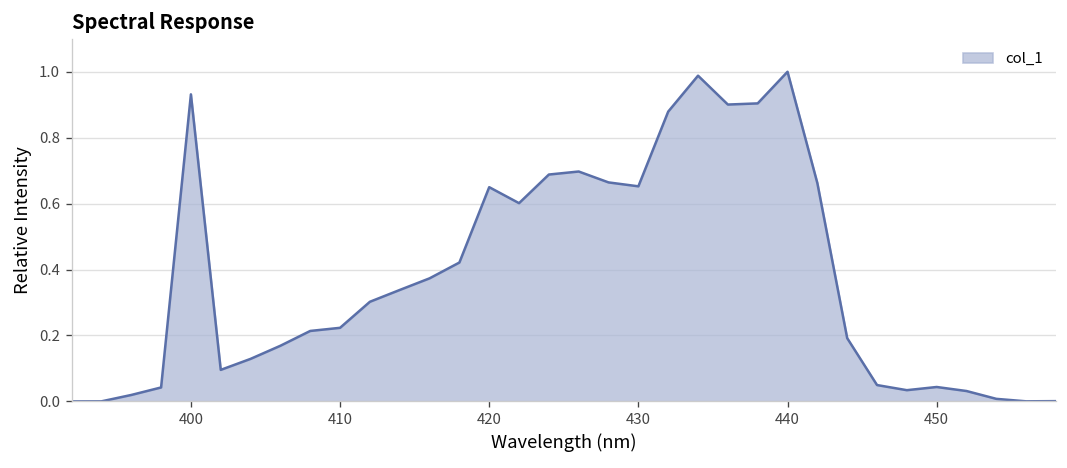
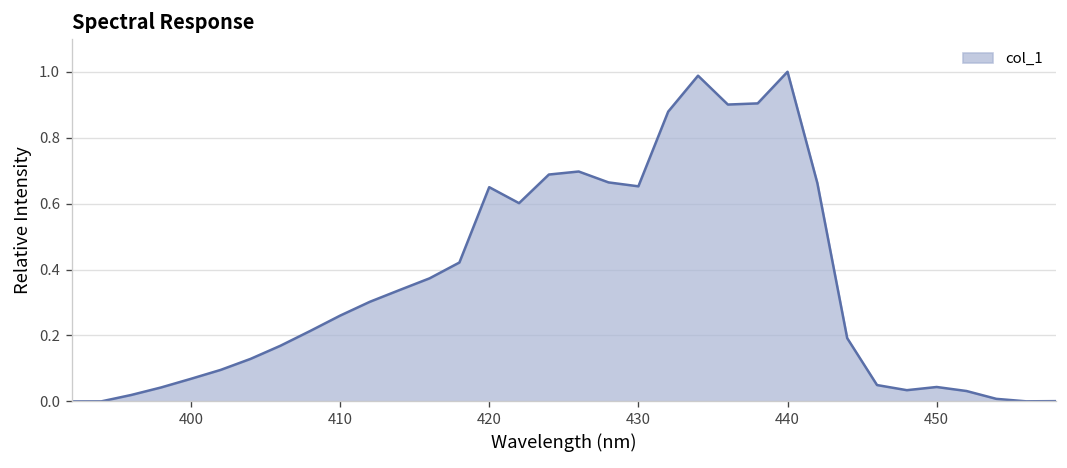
400: 0.93 -> 0.07
410: 0.22 -> 0.26
